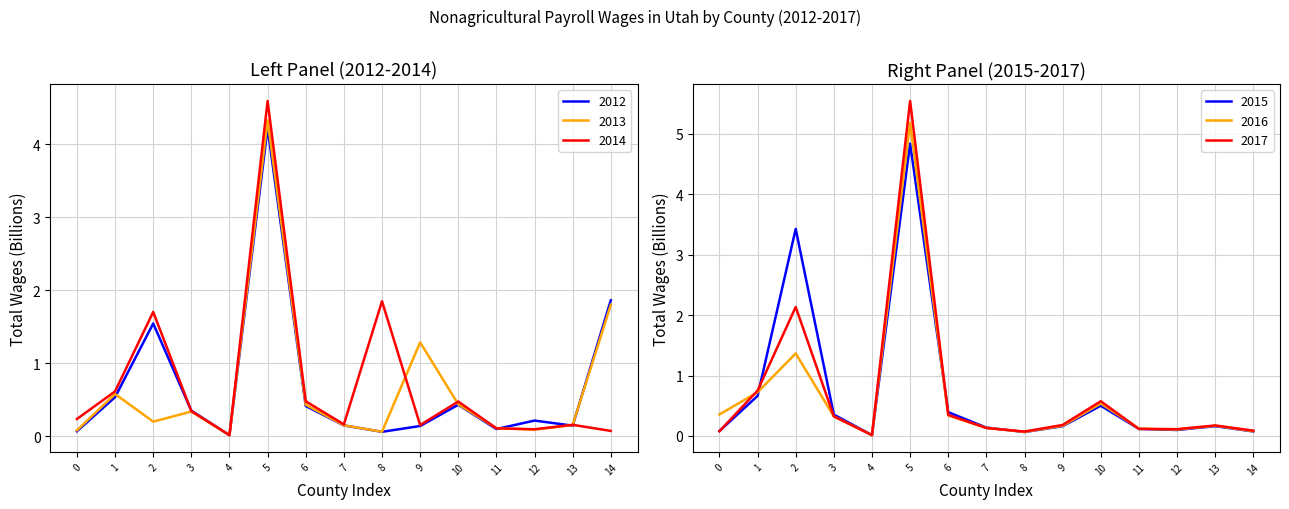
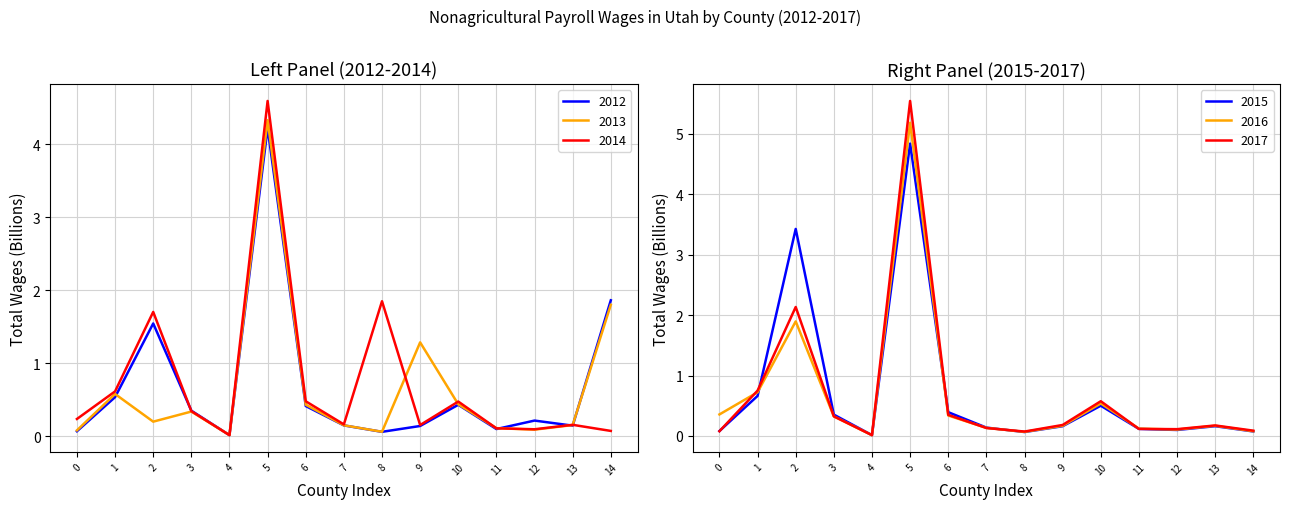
Right Panel (2015-2017), 2016, 2: 1.4 -> 1.9
